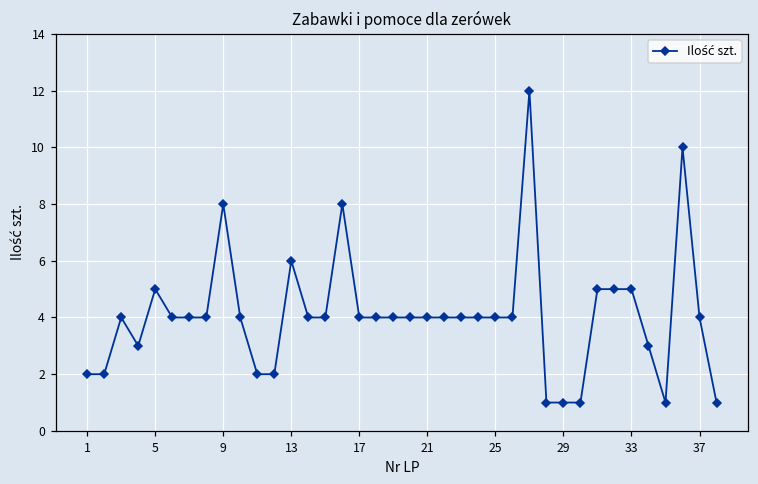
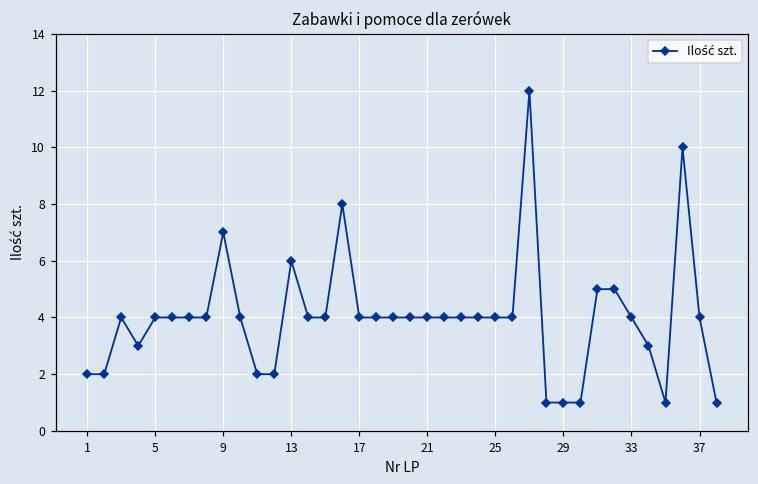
5: 5 -> 4
9: 8 -> 7
33: 5 -> 4
